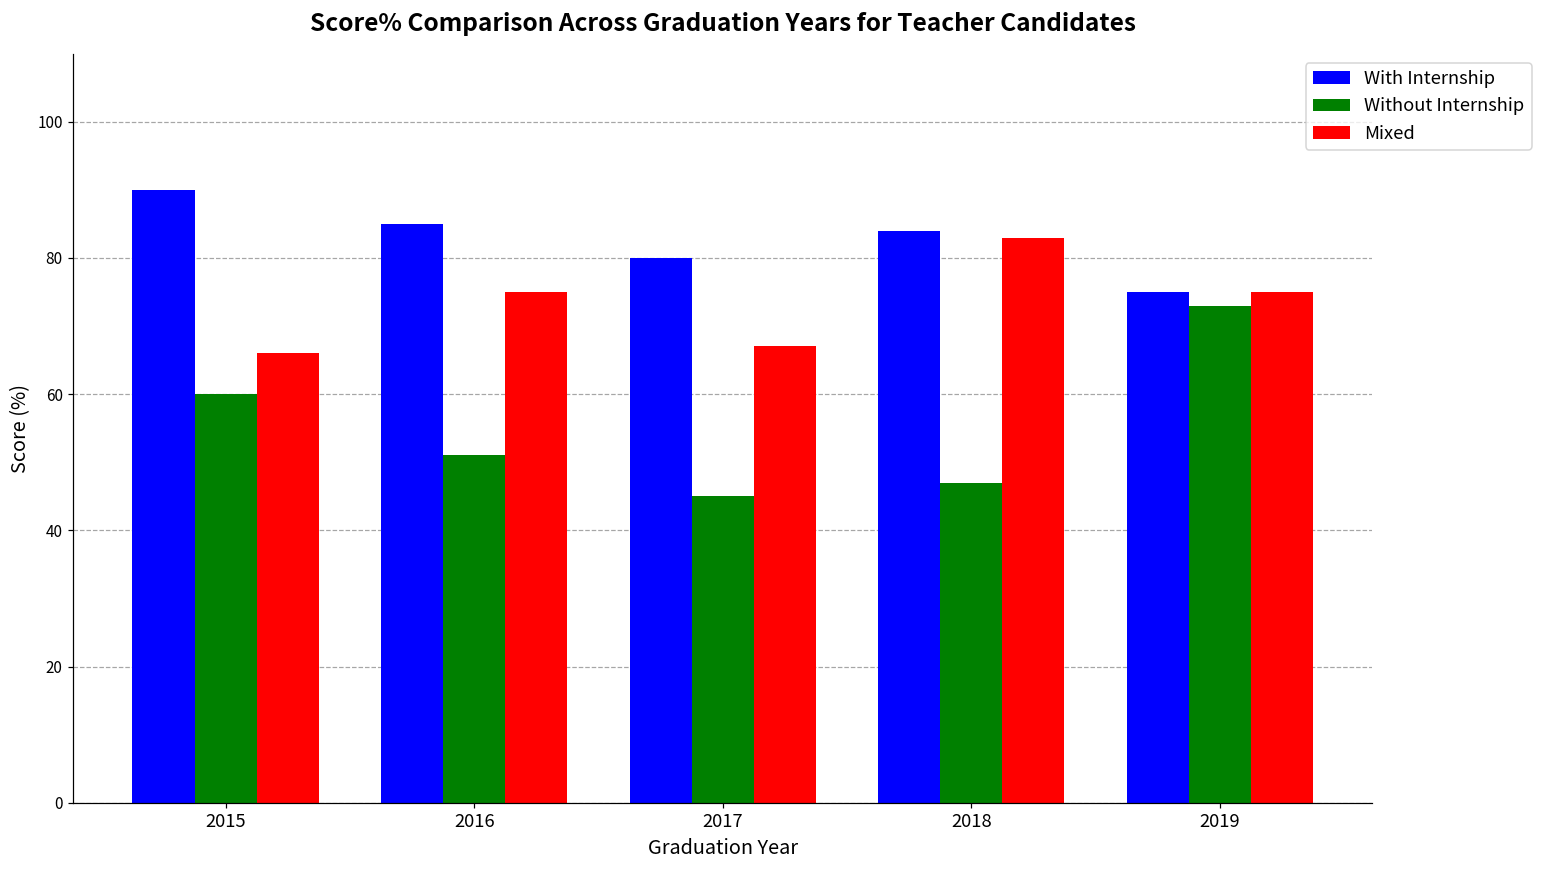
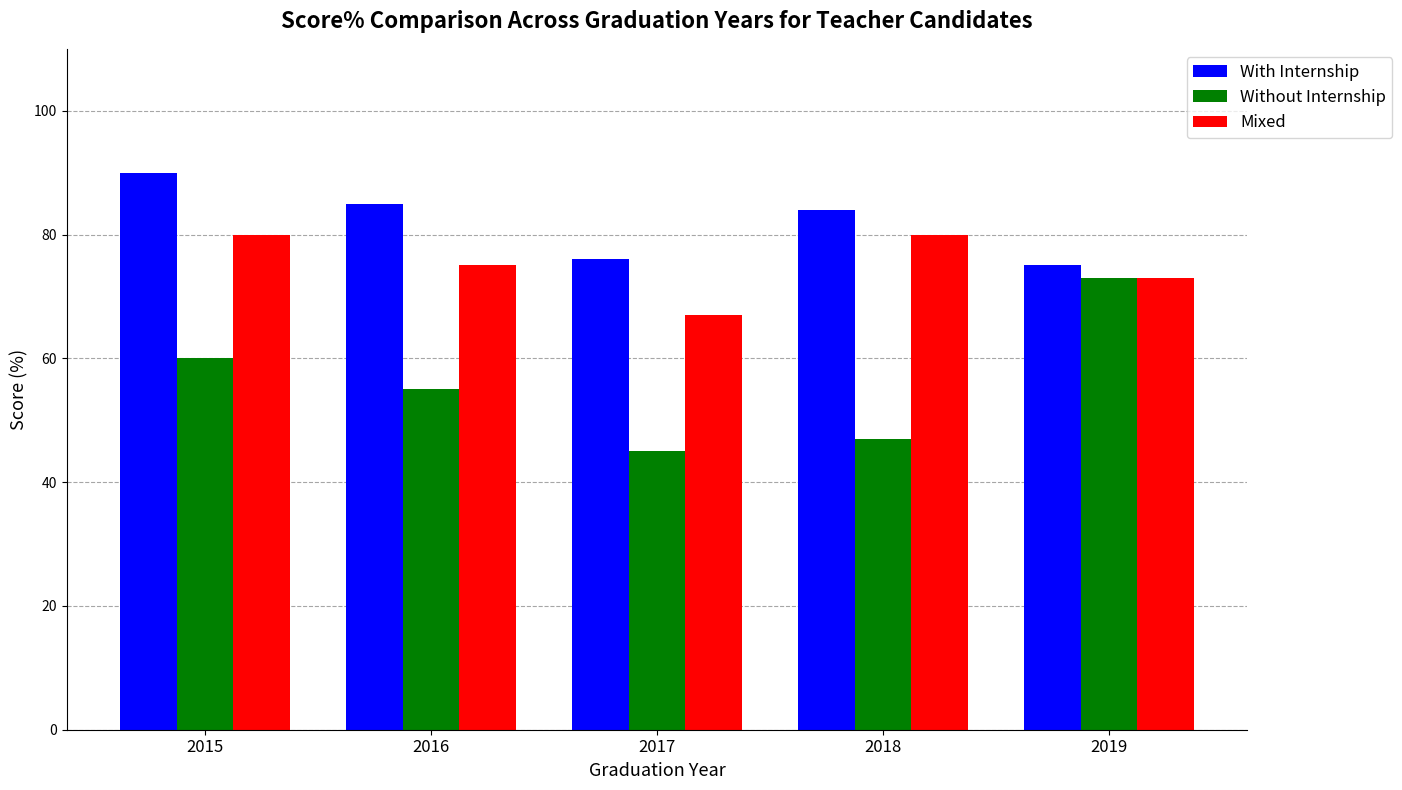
Mixed, 2015: 66 -> 80
Without Internship, 2016: 51 -> 55
With Internship, 2017: 80 -> 76
Mixed, 2018: 83 -> 80
Mixed, 2019: 75 -> 73
